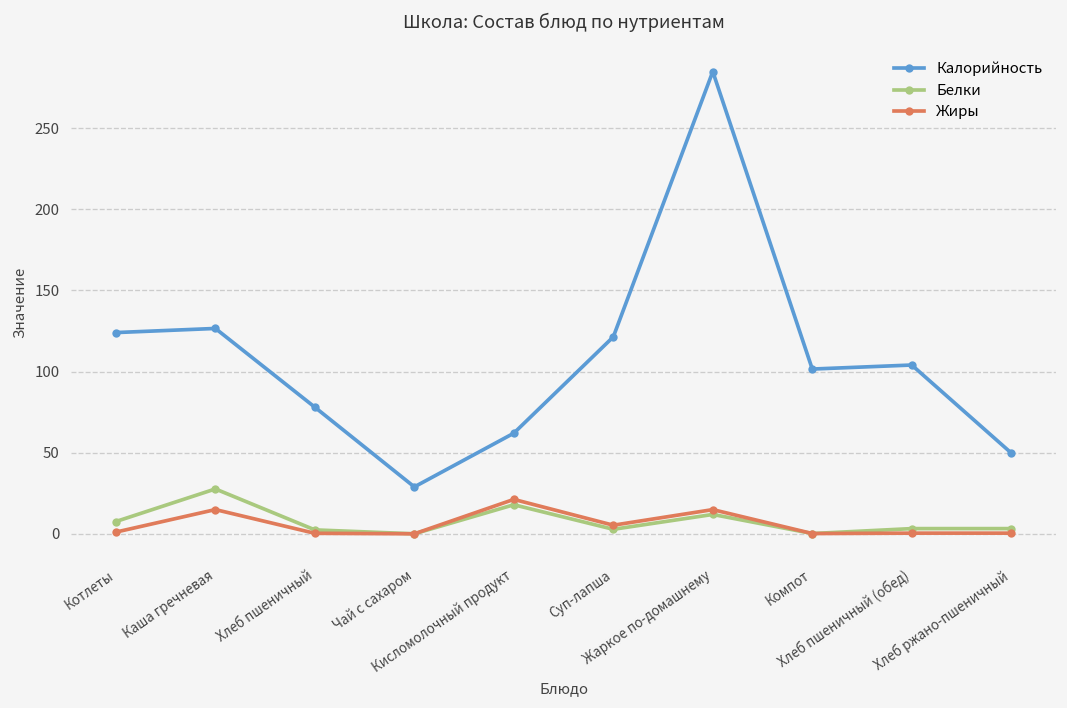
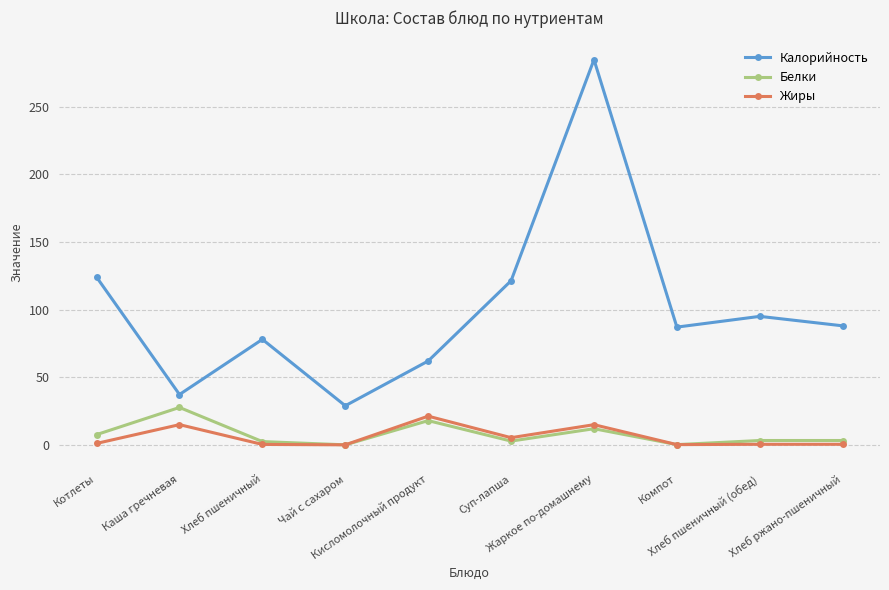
Калорийность, Каша гречневая: 127 -> 37
Калорийность, Компот: 102 -> 87
Калорийность, Хлеб пшеничный (обед): 104 -> 95
Калорийность, Хлеб ржано-пшеничный: 50 -> 88
